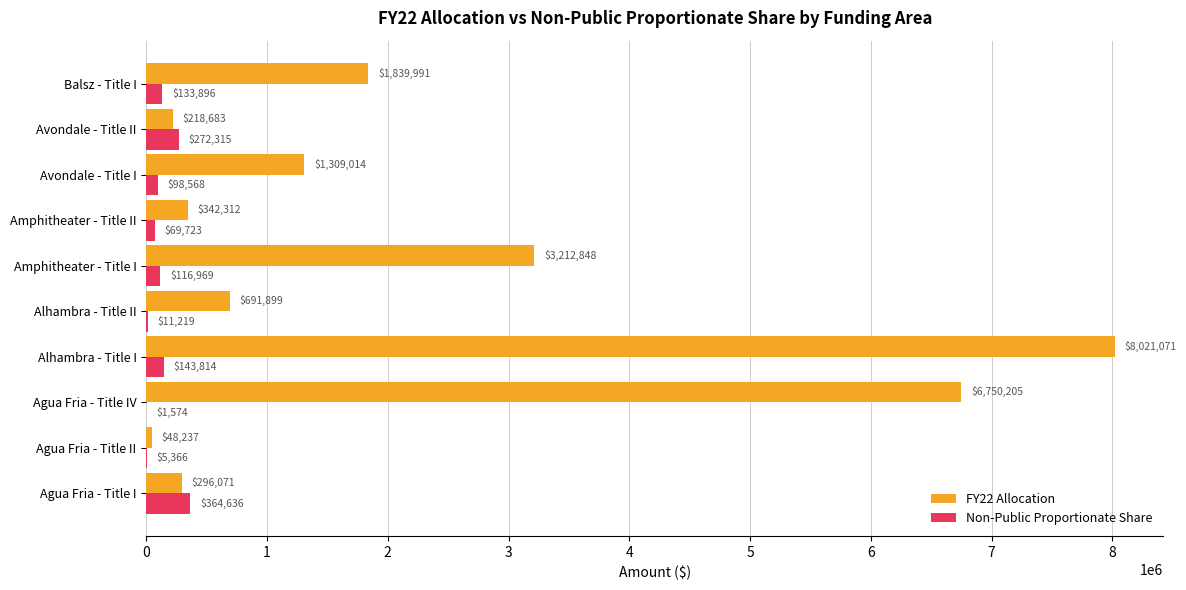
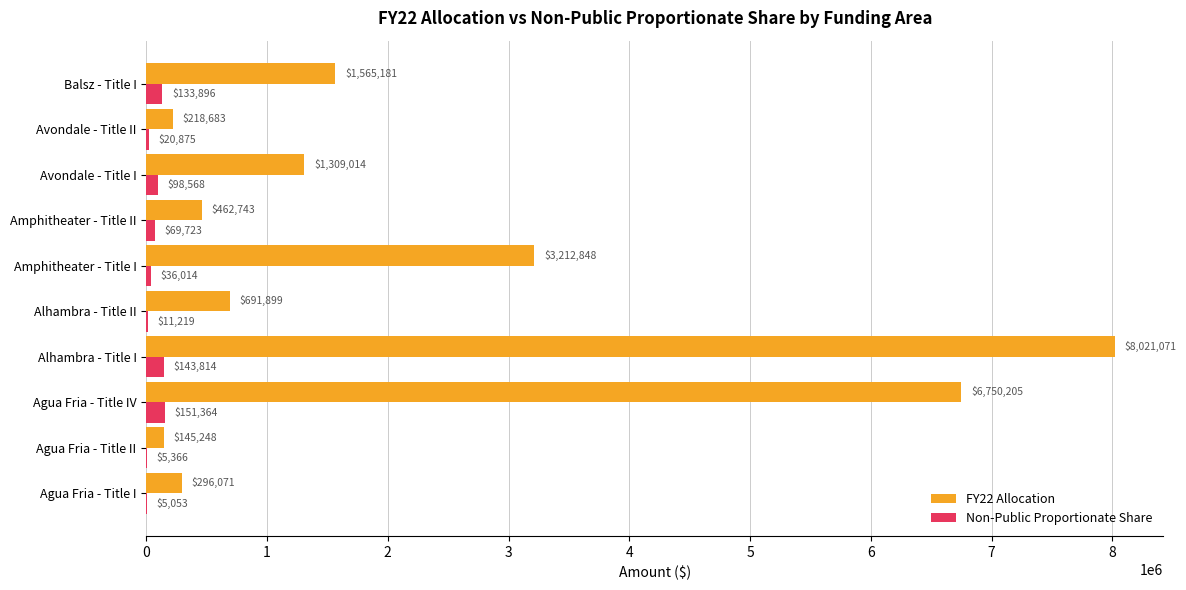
FY22 Allocation, Balsz - Title I: $1,839,991 -> $1,565,181
Non-Public Proportionate Share, Avondale - Title II: $272,315 -> $20,875
FY22 Allocation, Amphitheater - Title II: $342,312 -> $462,743
Non-Public Proportionate Share, Amphitheater - Title I: $116,969 -> $36,014
Non-Public Proportionate Share, Agua Fria - Title IV: $1,574 -> $151,364
FY22 Allocation, Agua Fria - Title II: $48,237 -> $145,248
Non-Public Proportionate Share, Agua Fria - Title I: $364,636 -> $5,053
